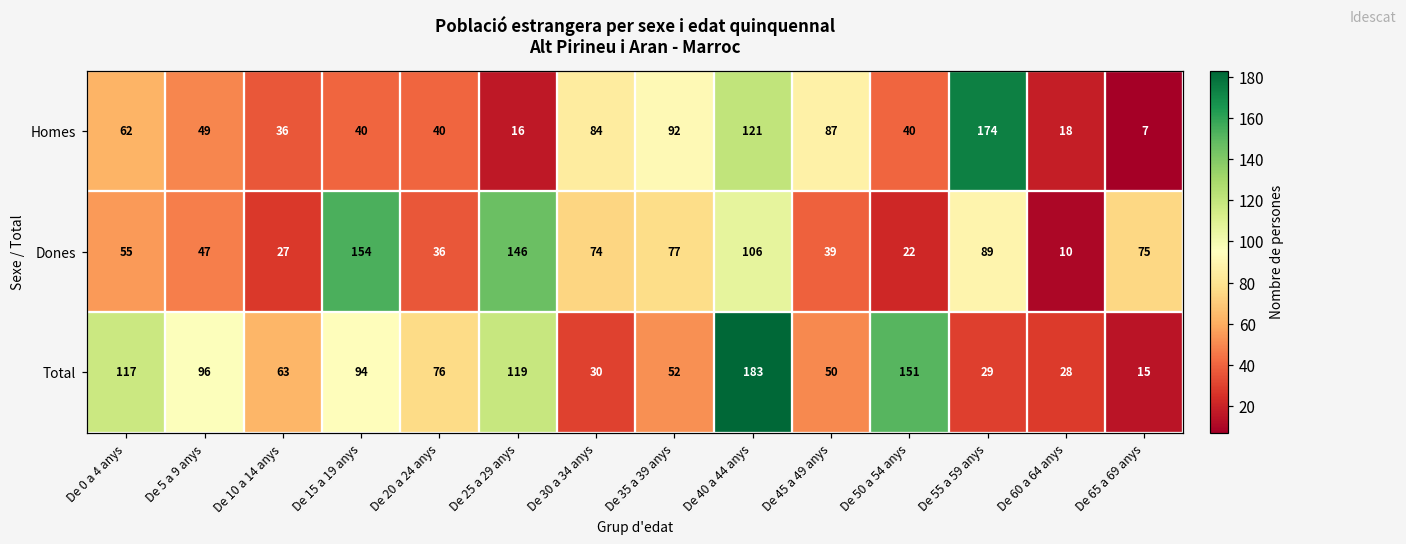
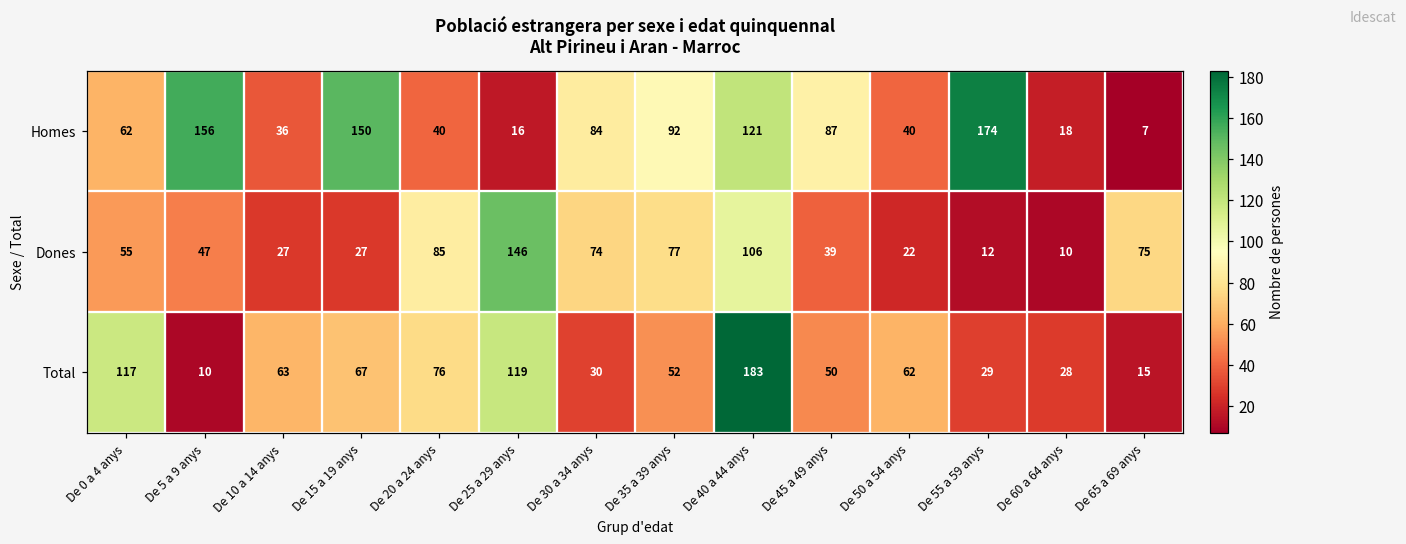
Homes, De 5 a 9 anys: 49 -> 156
Homes, De 15 a 19 anys: 40 -> 150
Dones, De 15 a 19 anys: 154 -> 27
Dones, De 20 a 24 anys: 36 -> 85
Dones, De 55 a 59 anys: 89 -> 12
Total, De 5 a 9 anys: 96 -> 10
Total, De 15 a 19 anys: 94 -> 67
Total, De 50 a 54 anys: 151 -> 62
